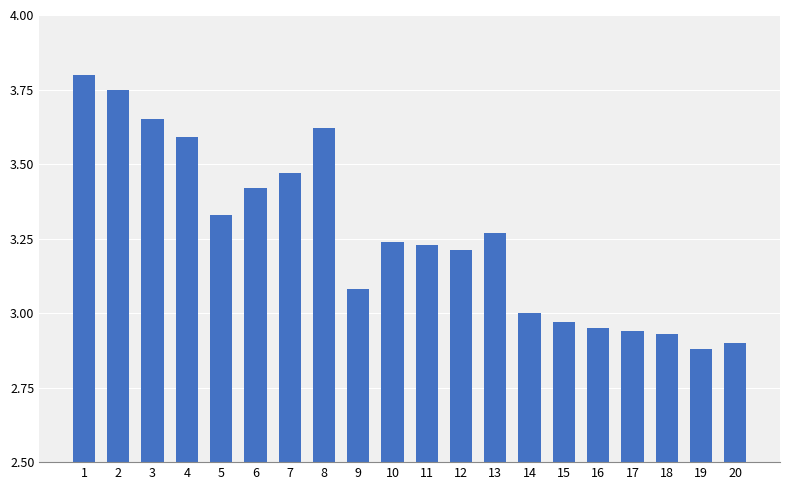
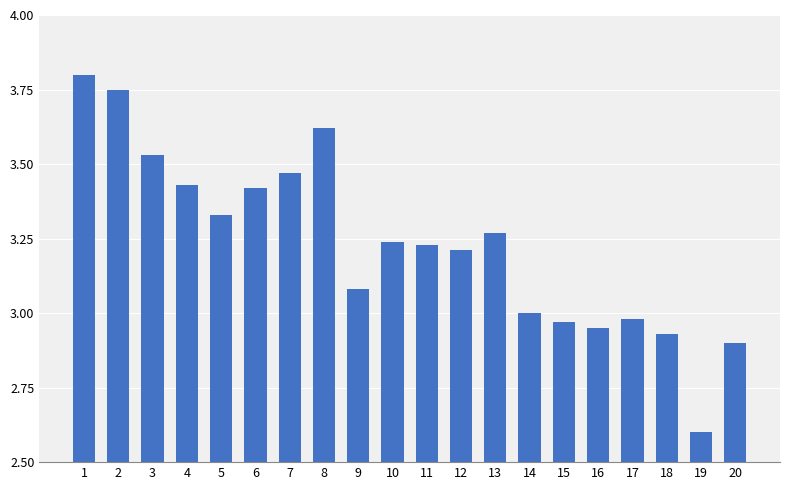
3: 3.65 -> 3.53
4: 3.59 -> 3.43
17: 2.94 -> 2.98
19: 2.88 -> 2.60
